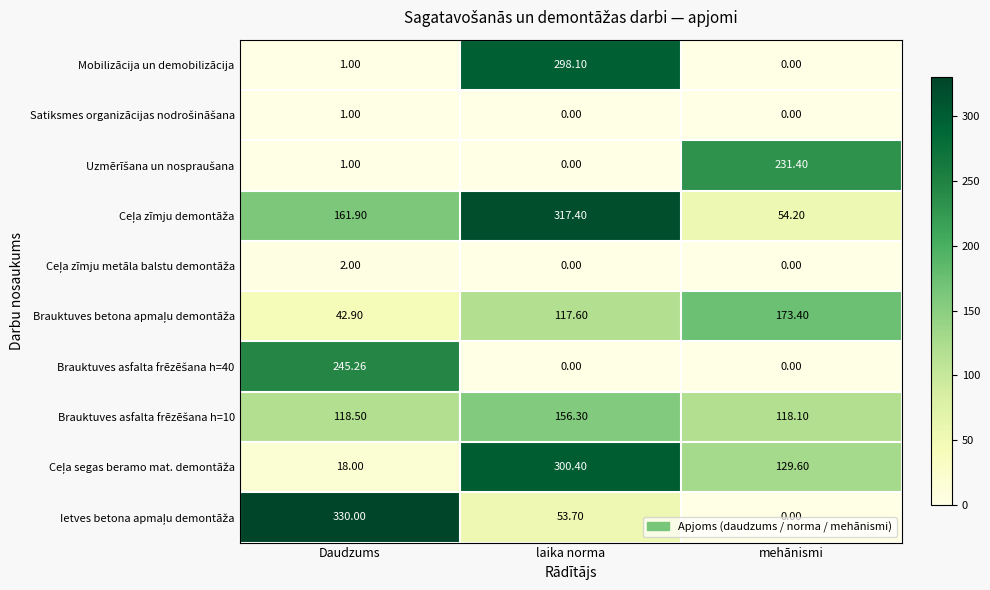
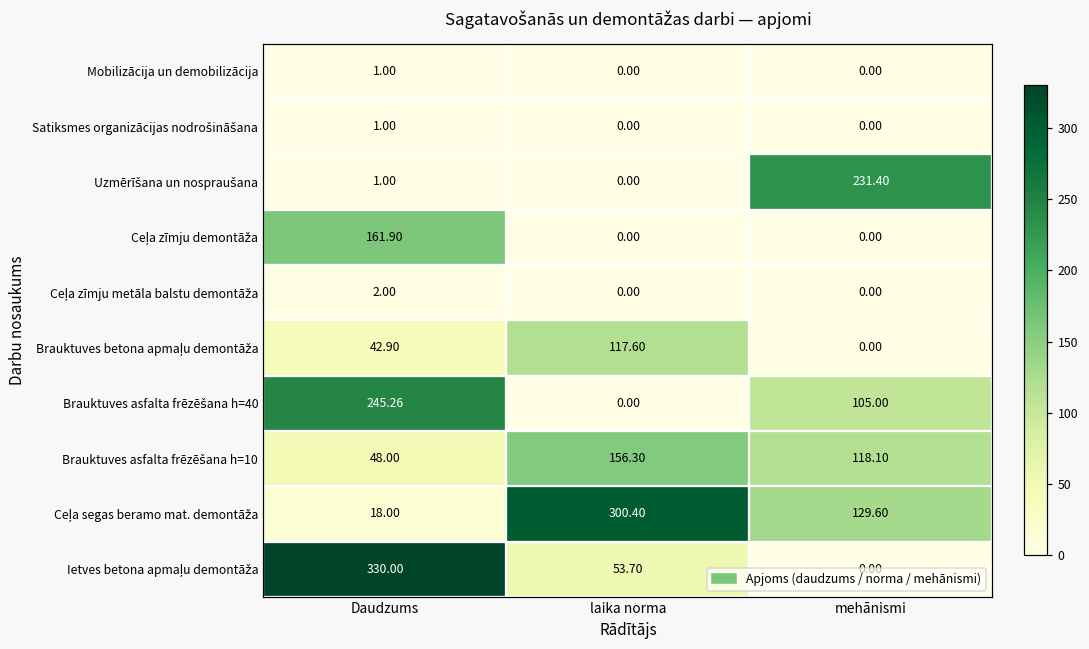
Mobilizācija un demobilizācija, laika norma: 298.10 -> 0.00
Ceļa zīmju demontāža, laika norma: 317.40 -> 0.00
Ceļa zīmju demontāža, mehānismi: 54.20 -> 0.00
Brauktuves betona apmaļu demontāža, mehānismi: 173.40 -> 0.00
Brauktuves asfalta frēzēšana h=40, mehānismi: 0.00 -> 105.00
Brauktuves asfalta frēzēšana h=10, Daudzums: 118.50 -> 48.00
